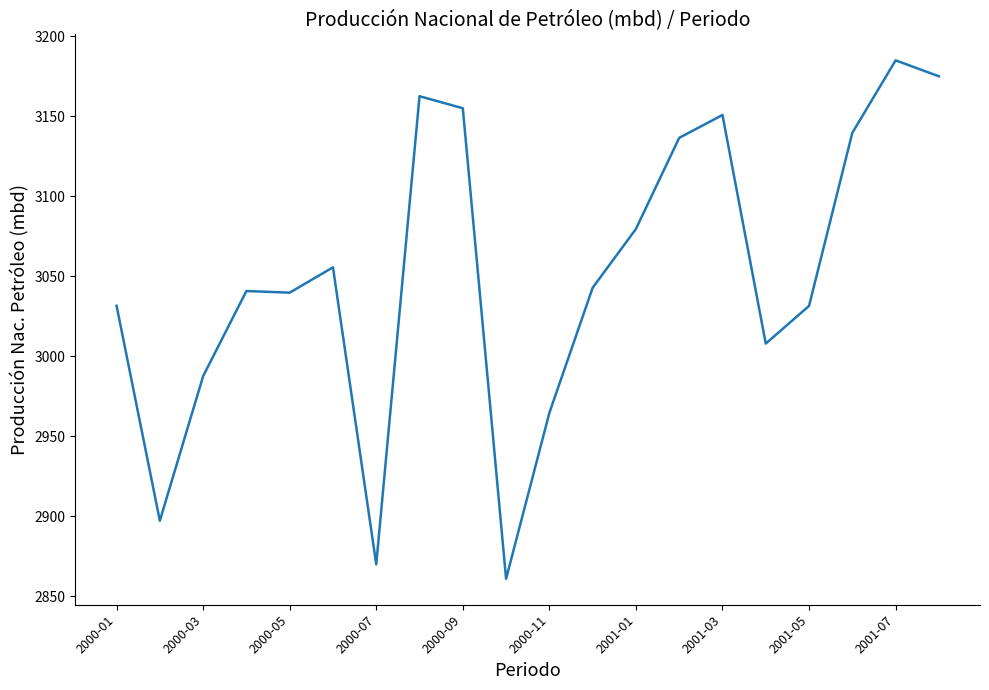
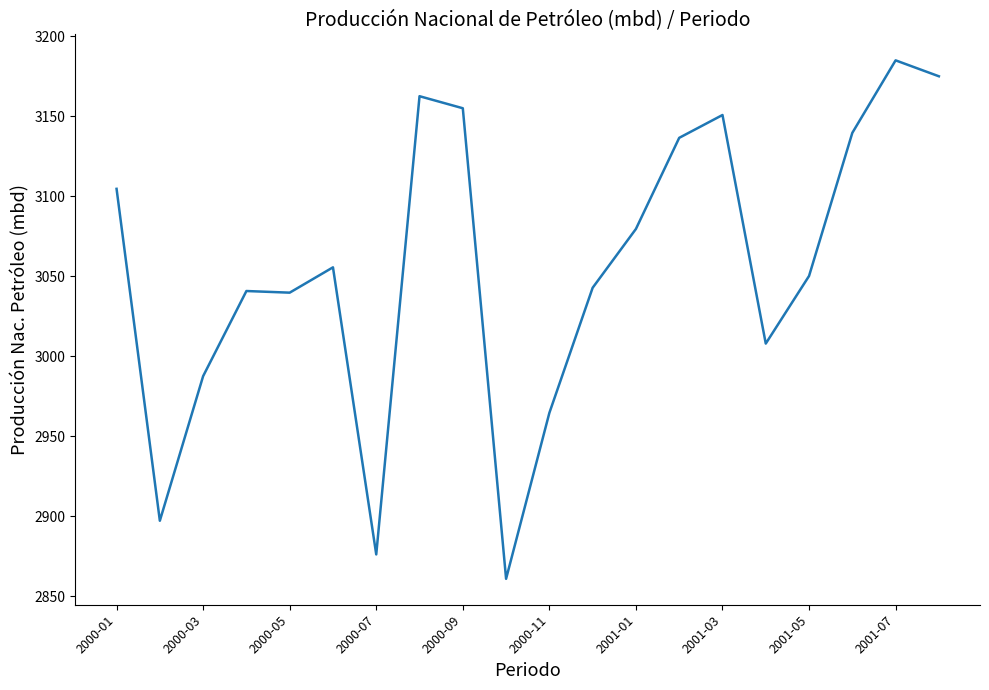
2000-01: 3032 -> 3105
2000-07: 2870 -> 2876
2001-05: 3031 -> 3050
